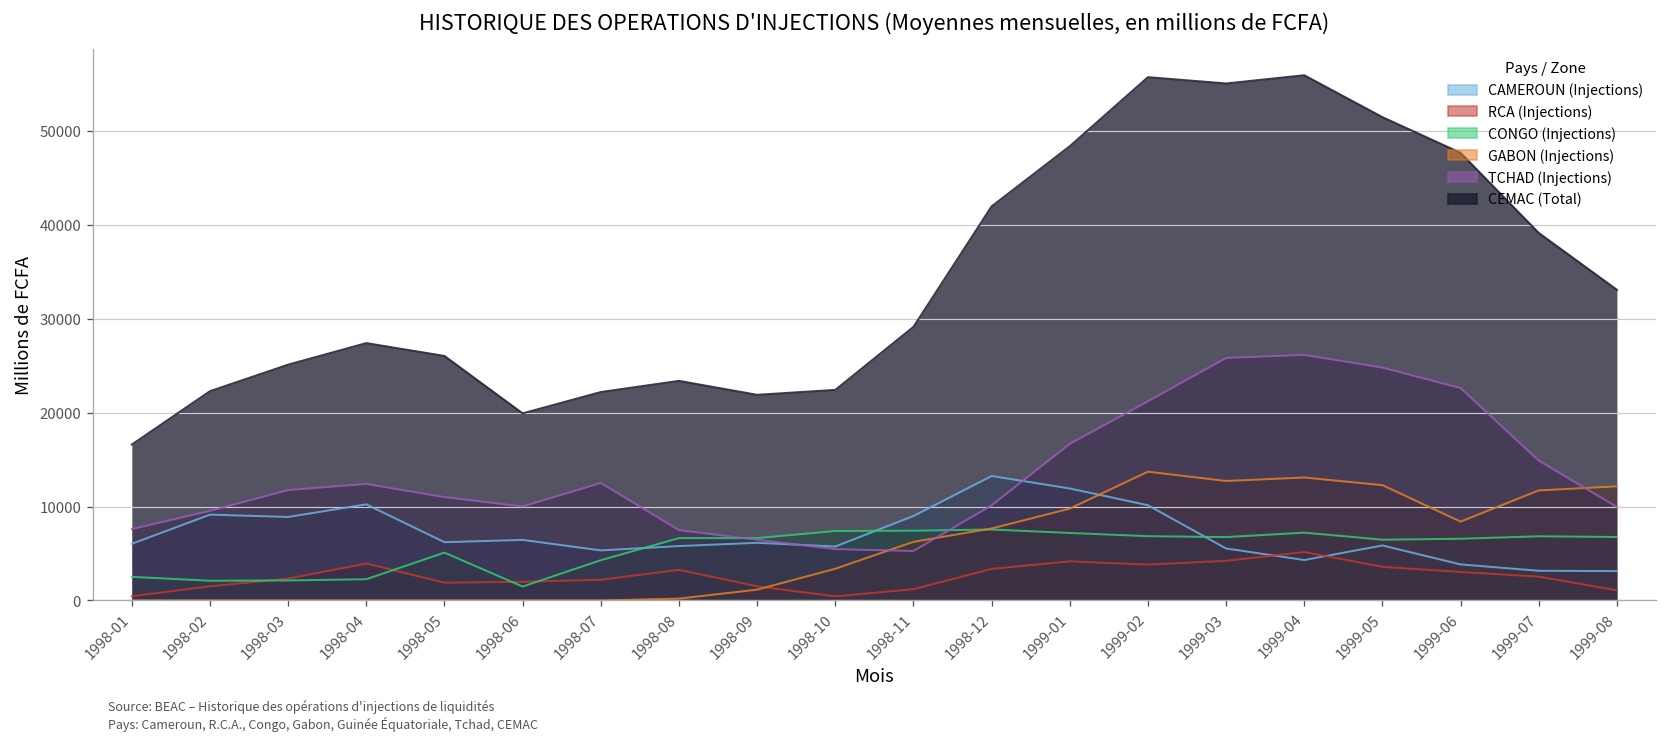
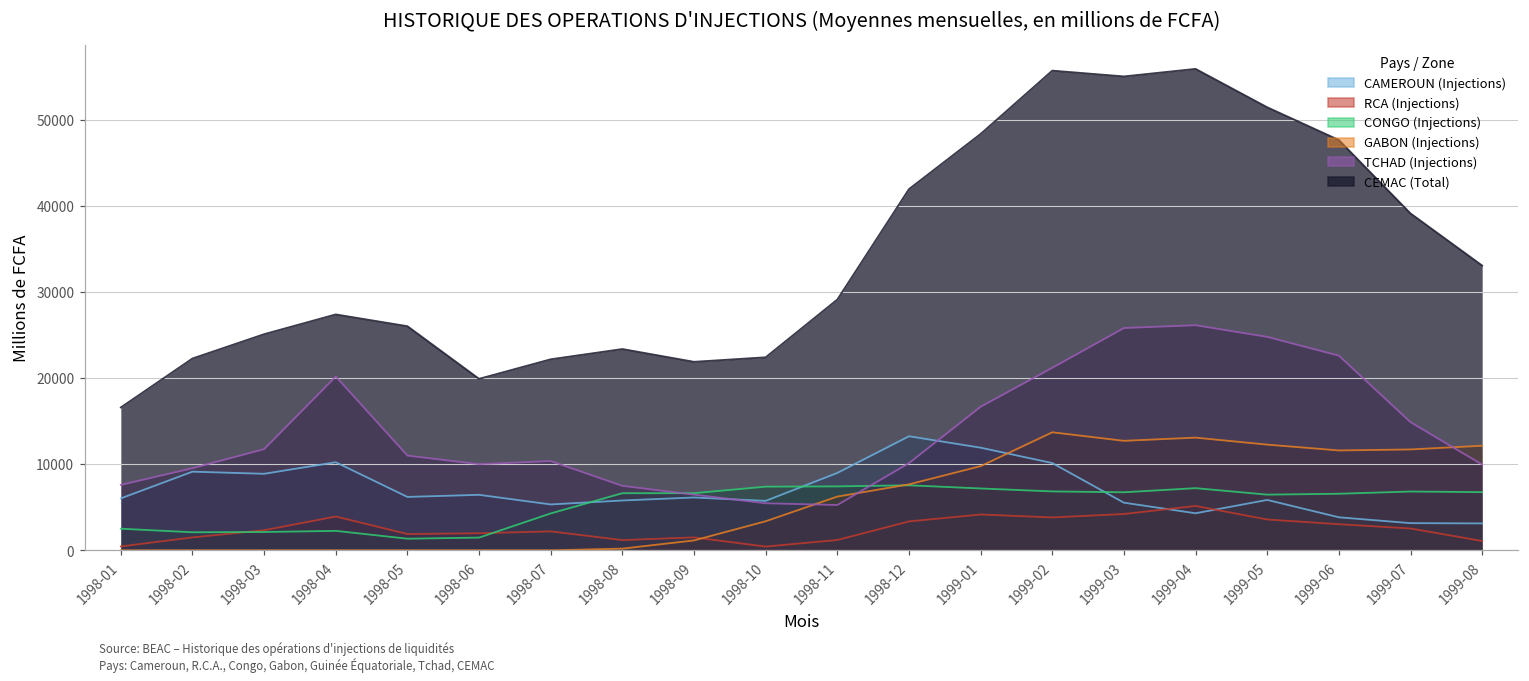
TCHAD (Injections), 1998-04: 12000 -> 20000
CONGO (Injections), 1998-05: 5000 -> 1000
TCHAD (Injections), 1998-07: 13000 -> 10000
RCA (Injections), 1998-08: 3000 -> 1000
GABON (Injections), 1999-06: 8000 -> 12000
